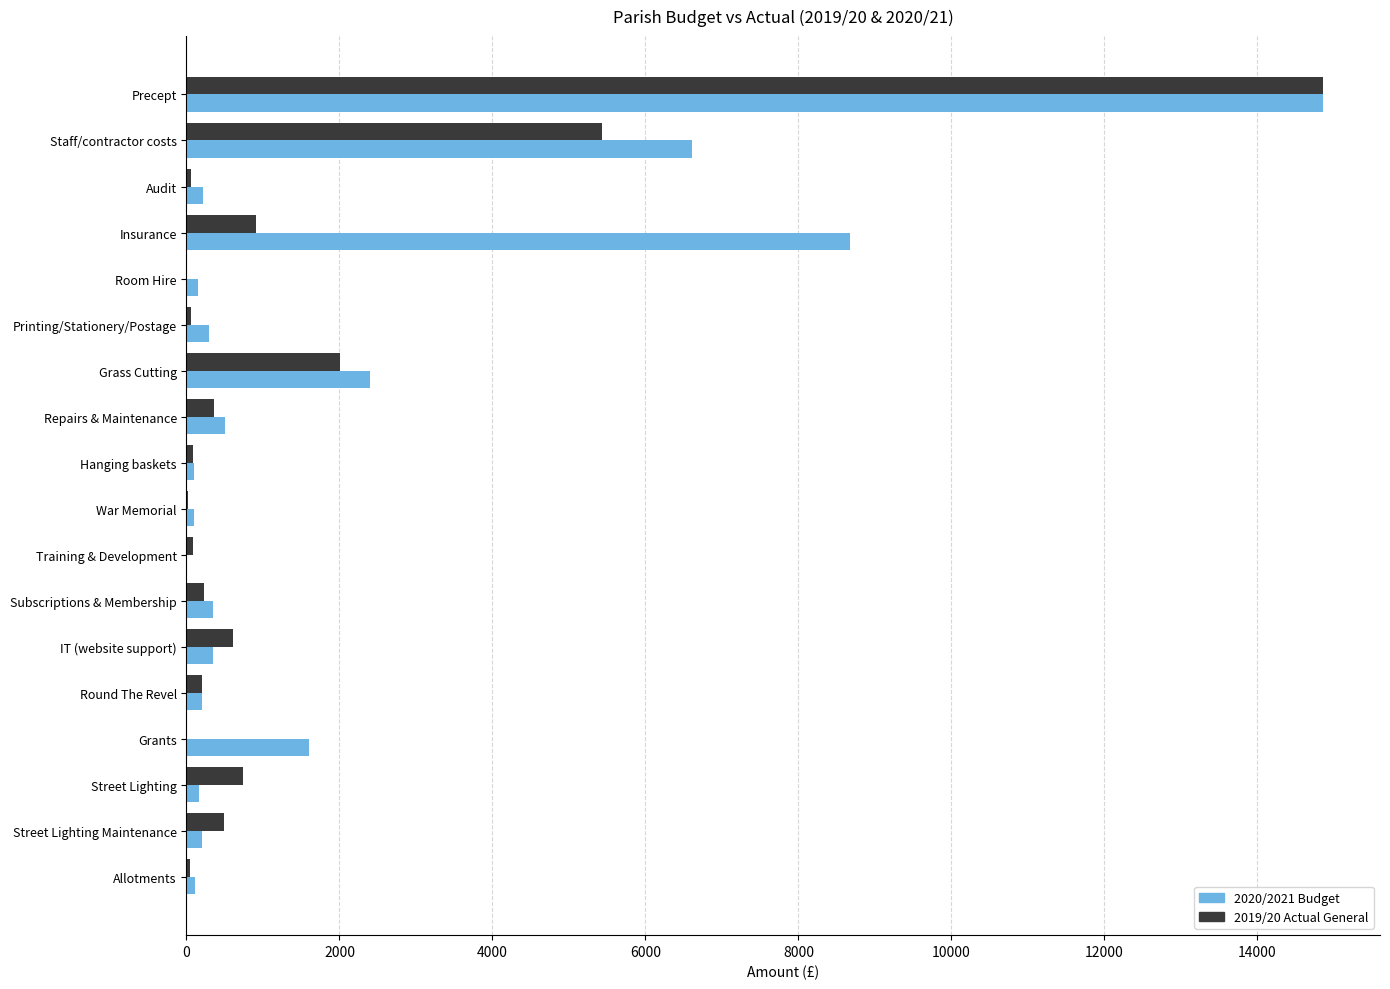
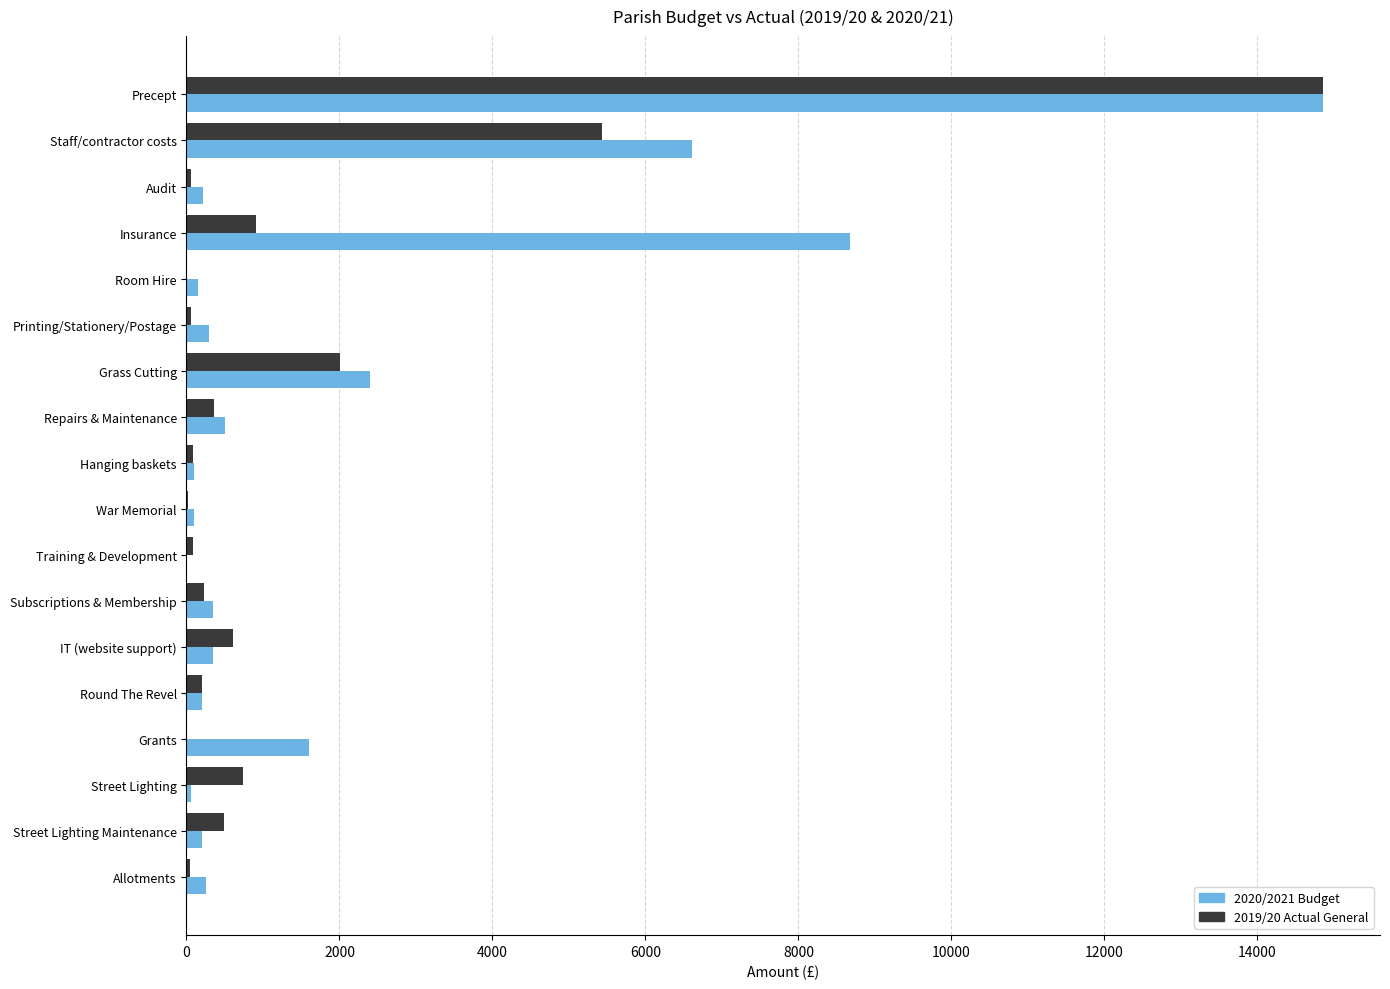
2020/2021 Budget, Street Lighting: 200 -> 100
2020/2021 Budget, Allotments: 100 -> 300
